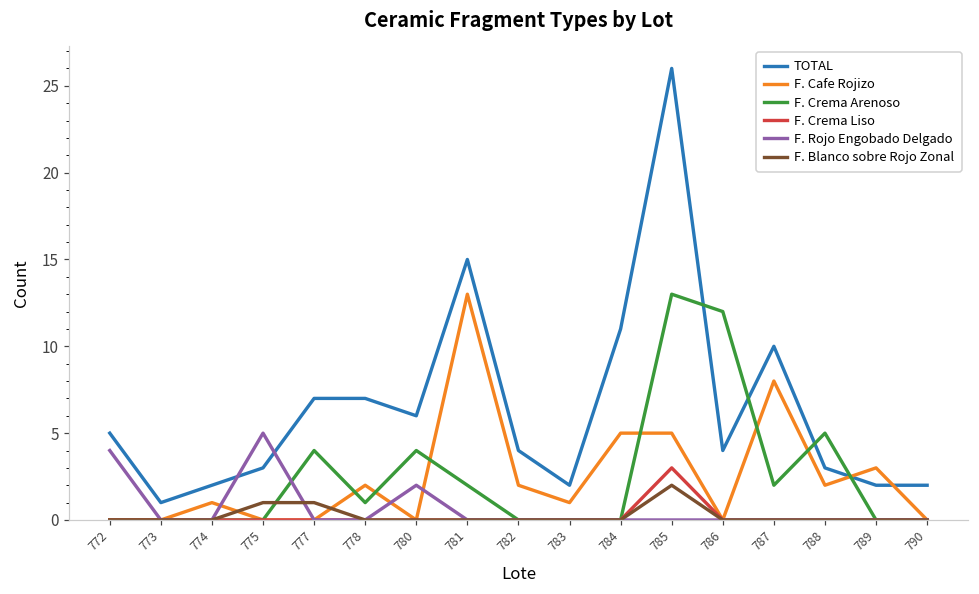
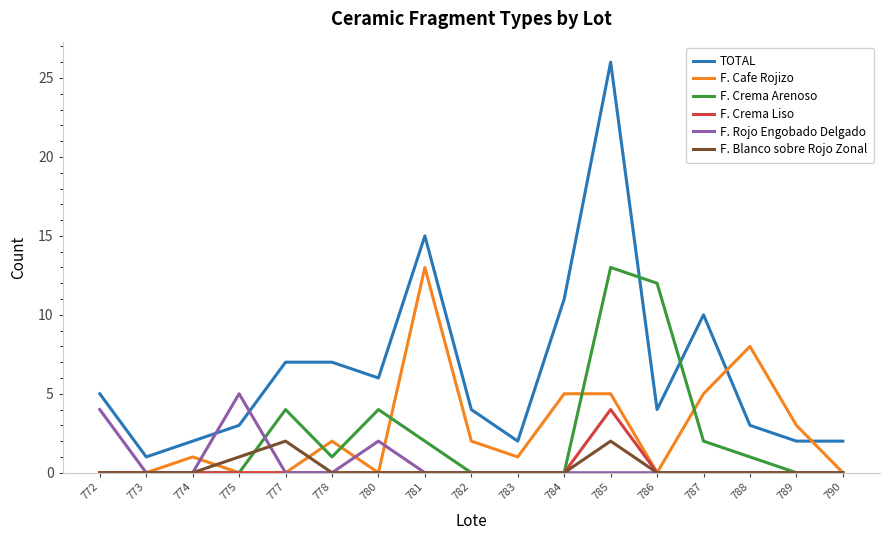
F. Blanco sobre Rojo Zonal, 777: 1 -> 2
F. Crema Liso, 785: 3 -> 4
F. Cafe Rojizo, 787: 8 -> 5
F. Cafe Rojizo, 788: 2 -> 8
F. Crema Arenoso, 788: 5 -> 1
